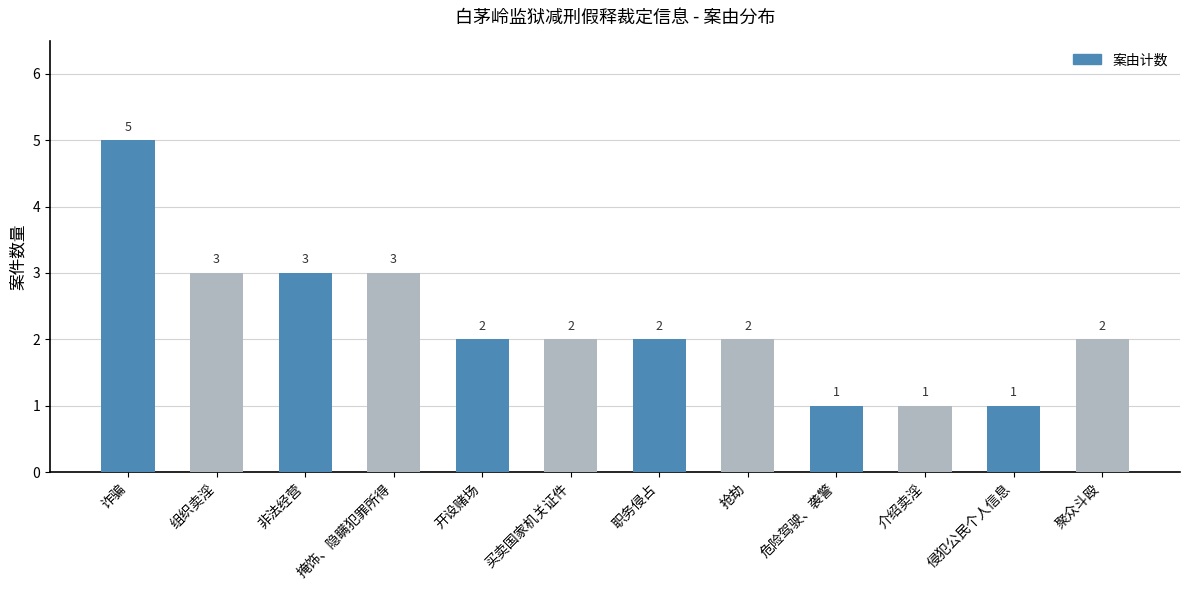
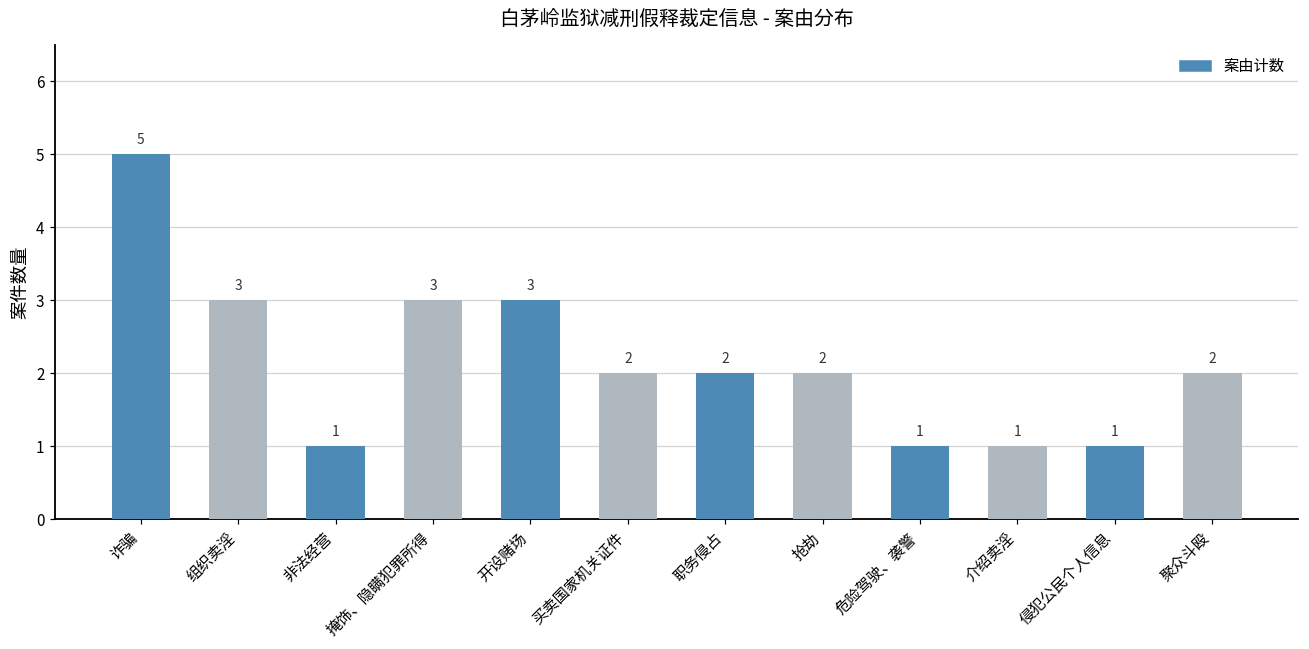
非法经营: 3 -> 1
开设赌场: 2 -> 3
